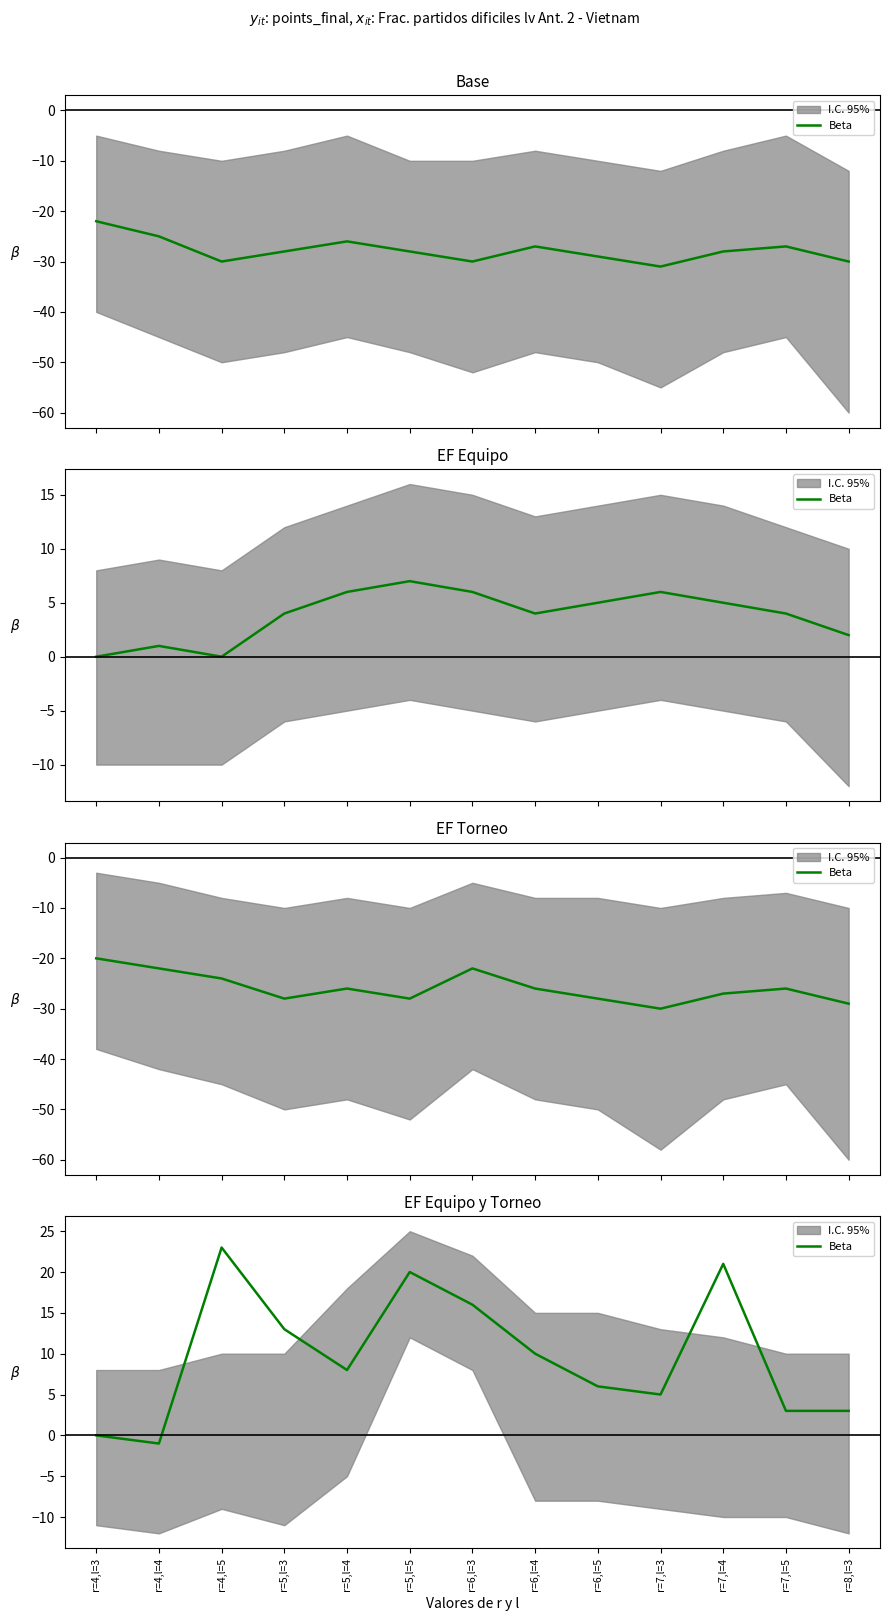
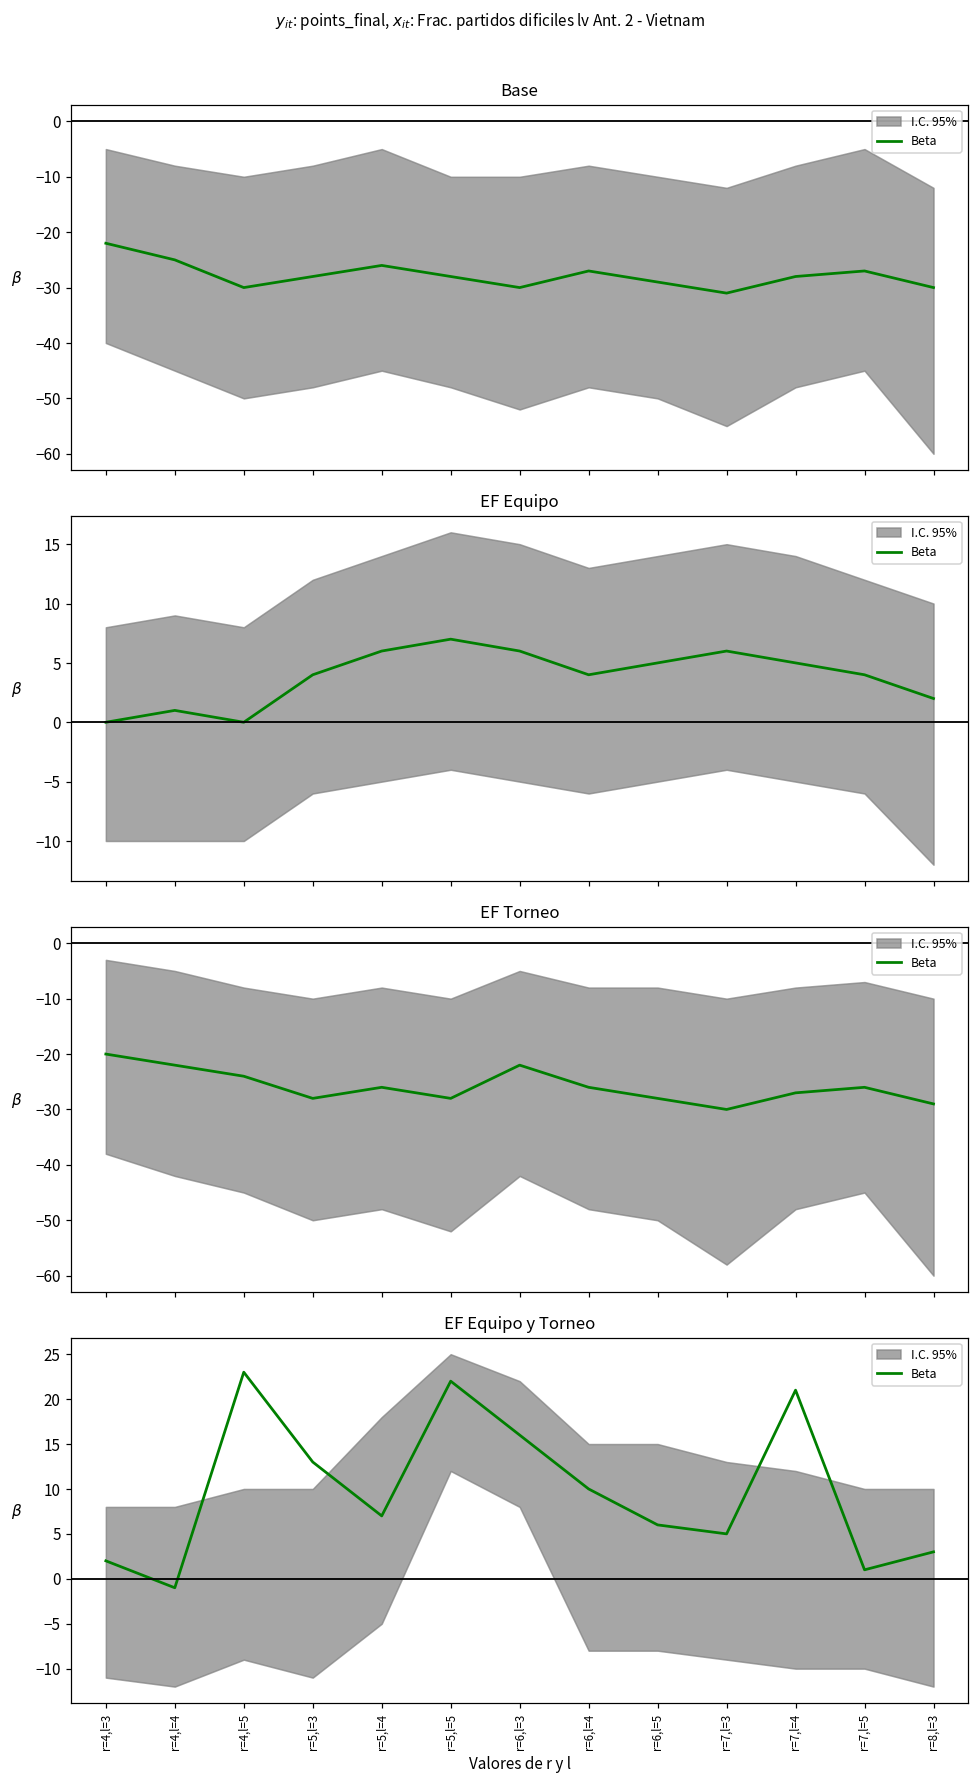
EF Equipo y Torneo, Beta, r=4,l=3: 0 -> 2
EF Equipo y Torneo, Beta, r=5,l=4: 8 -> 7
EF Equipo y Torneo, Beta, r=5,l=5: 20 -> 22
EF Equipo y Torneo, Beta, r=7,l=5: 3 -> 1
